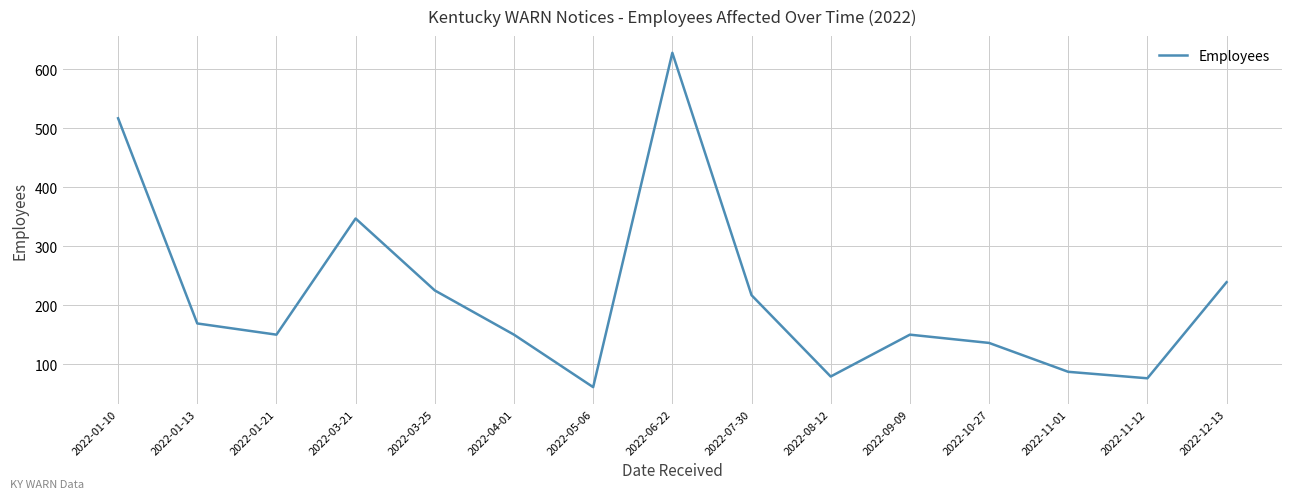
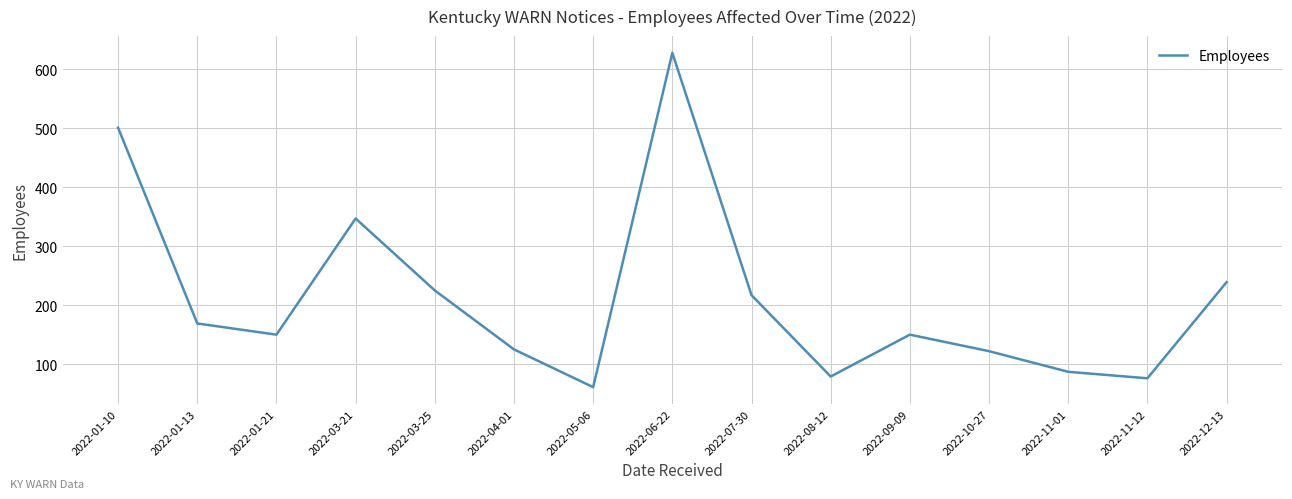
2022-01-10: 520 -> 500
2022-04-01: 150 -> 130
2022-10-27: 140 -> 120
